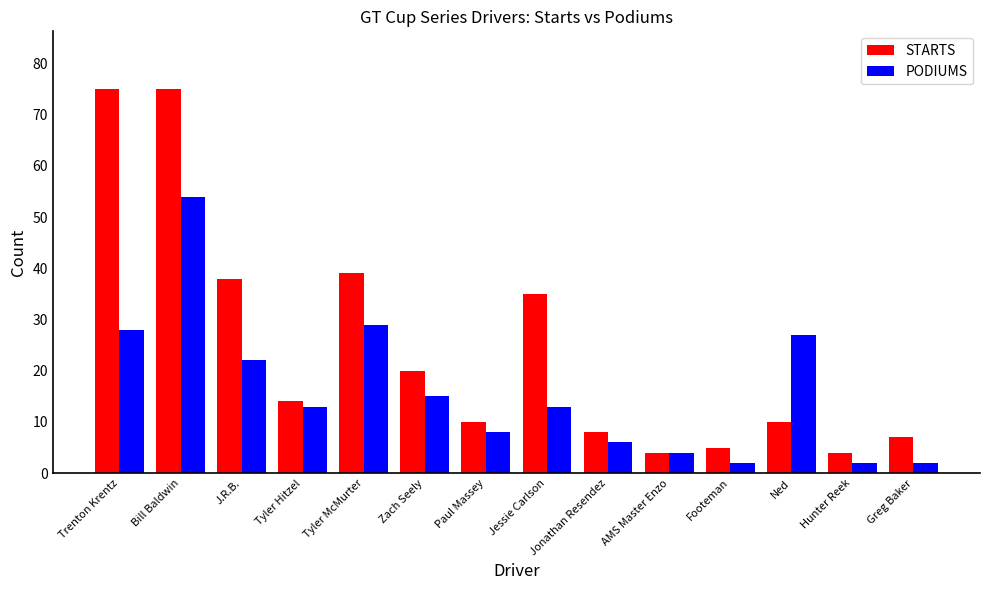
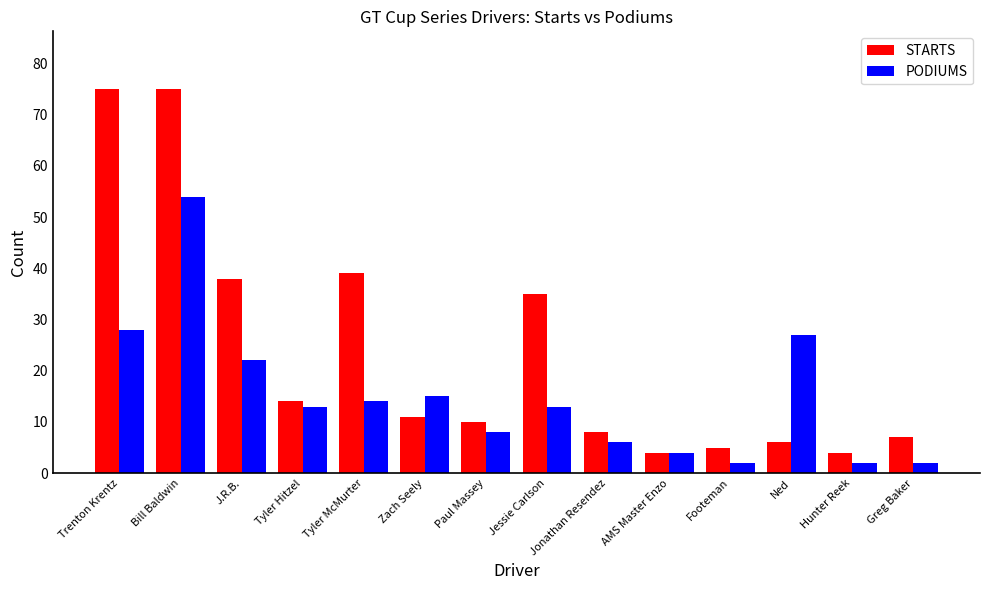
PODIUMS, Tyler McMurter: 29 -> 14
STARTS, Zach Seely: 20 -> 11
STARTS, Ned: 10 -> 6
